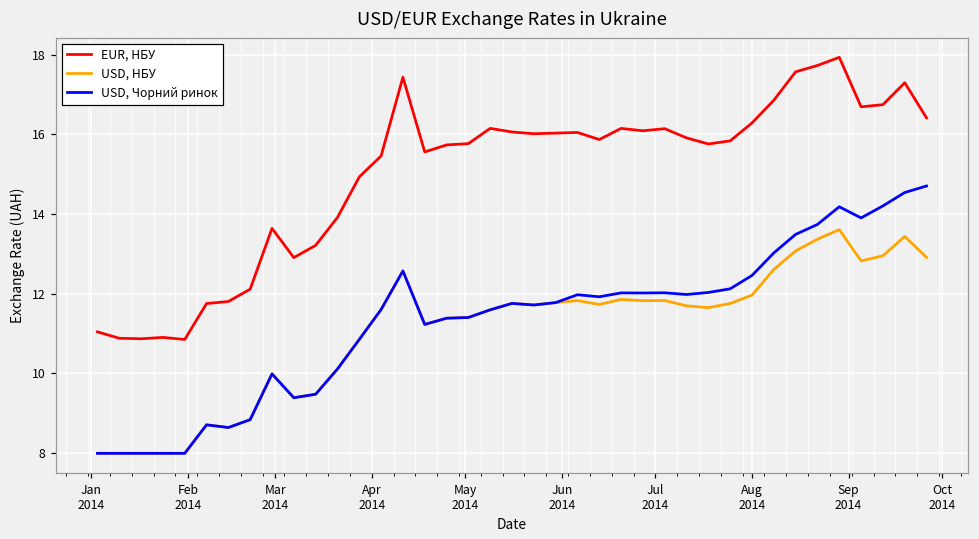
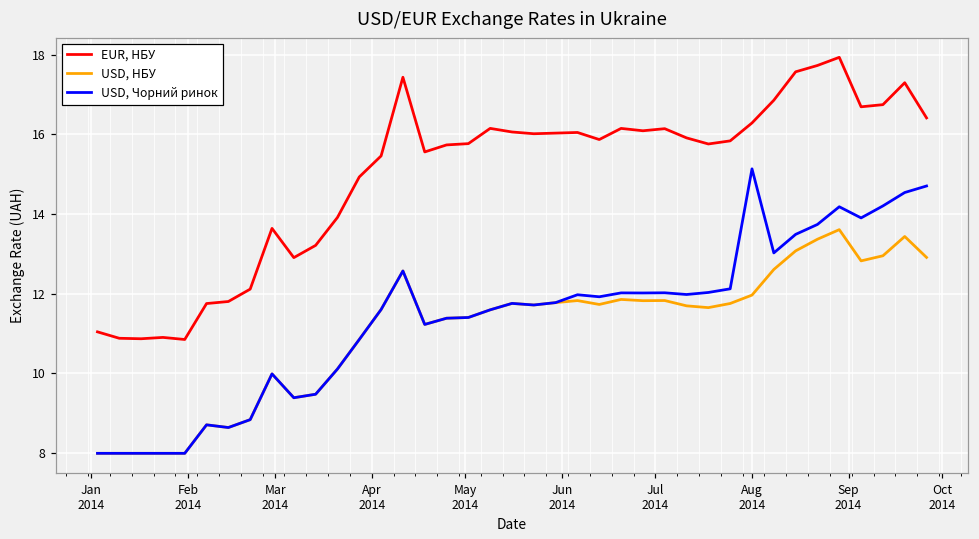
USD, Чорний ринок, Aug 2014: 12.5 -> 15.1
